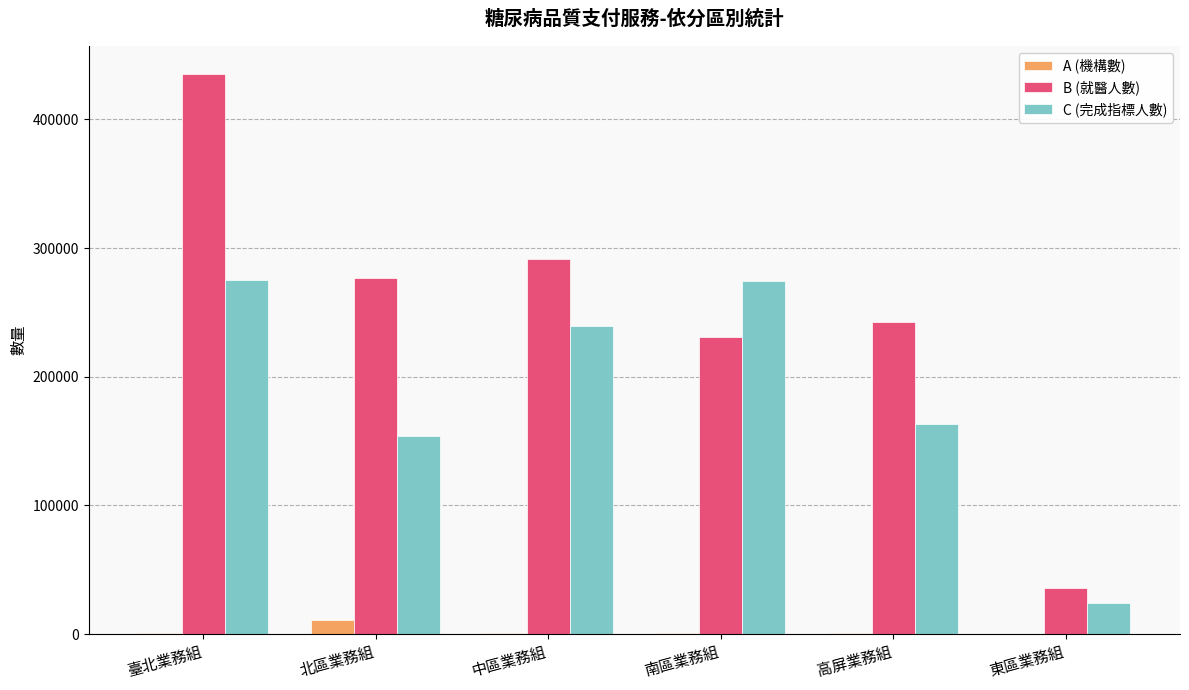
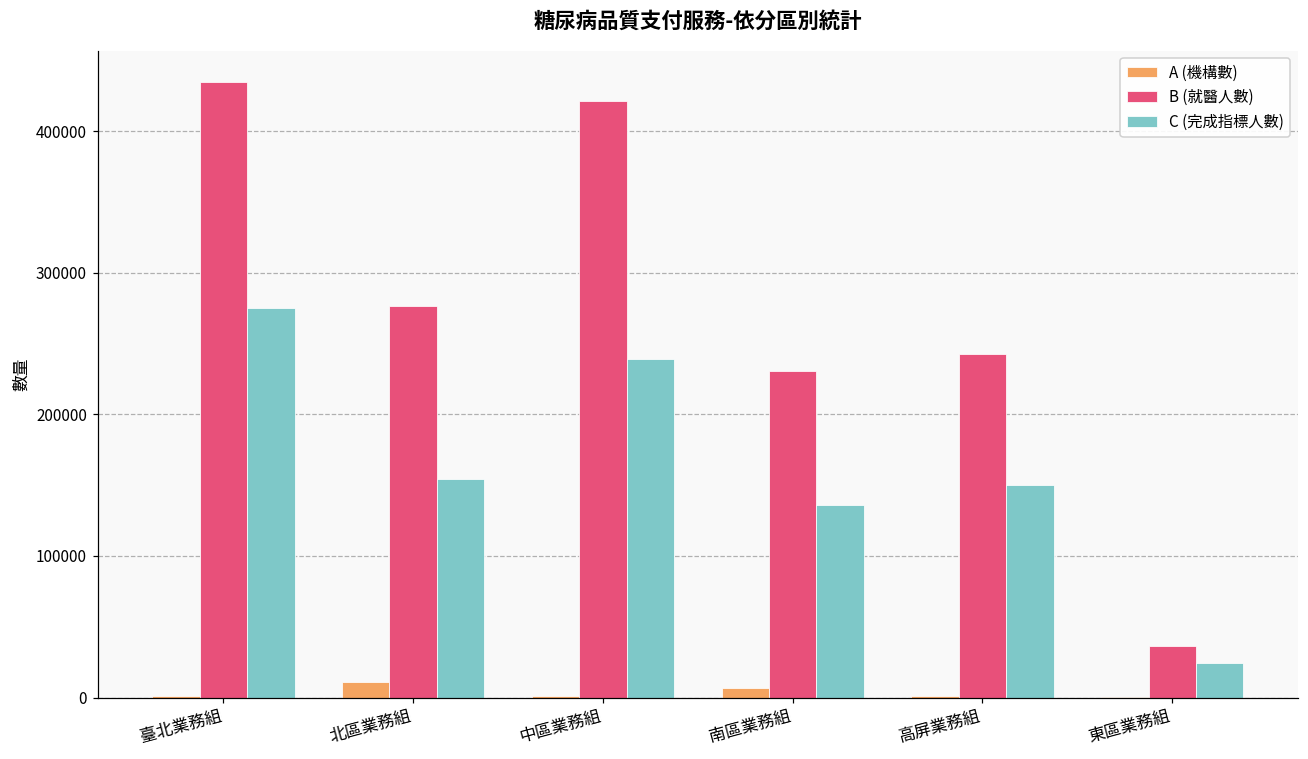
B (就醫人數), 中區業務組: 292000 -> 421000
A (機構數), 南區業務組: 1000 -> 7000
C (完成指標人數), 南區業務組: 275000 -> 136000
C (完成指標人數), 高屏業務組: 163000 -> 150000
